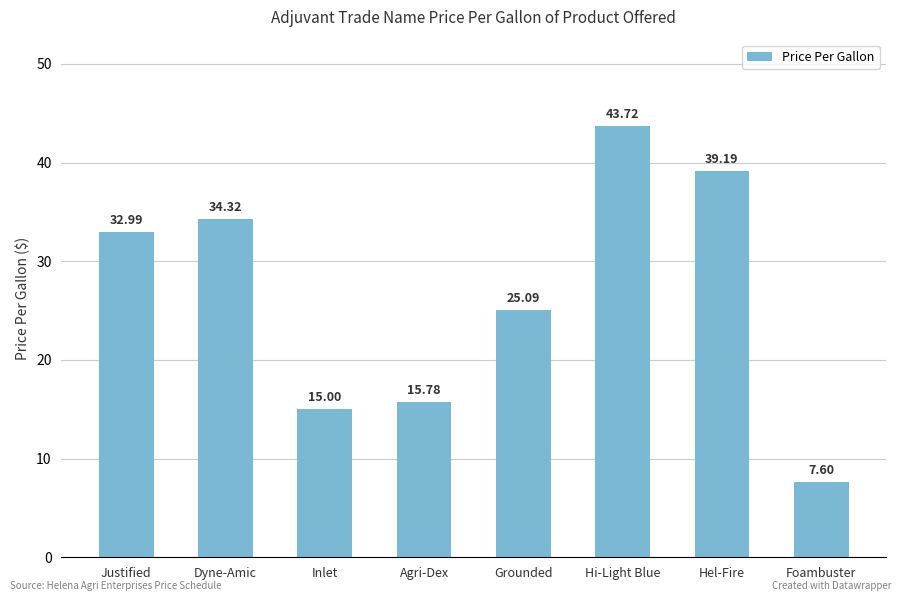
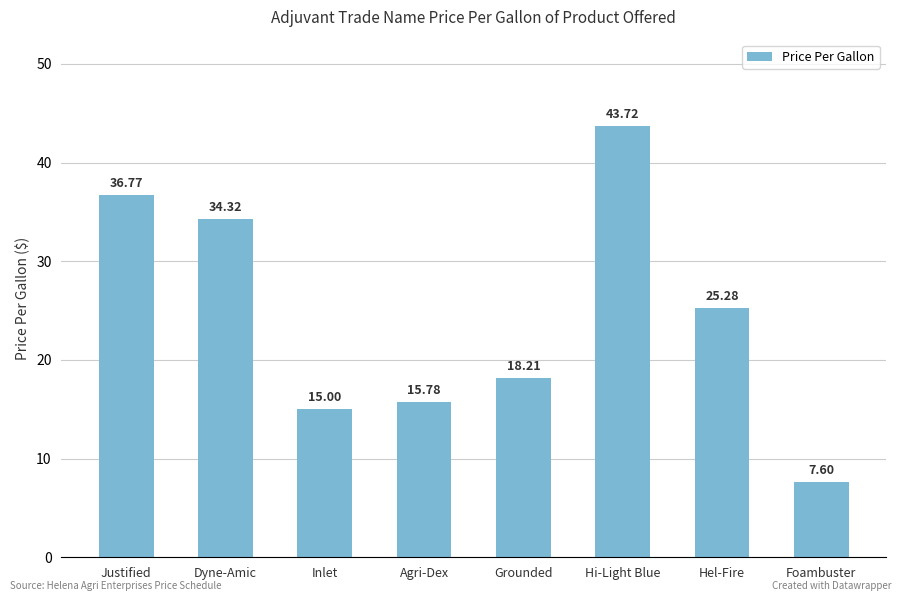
Justified: 32.99 -> 36.77
Grounded: 25.09 -> 18.21
Hel-Fire: 39.19 -> 25.28
